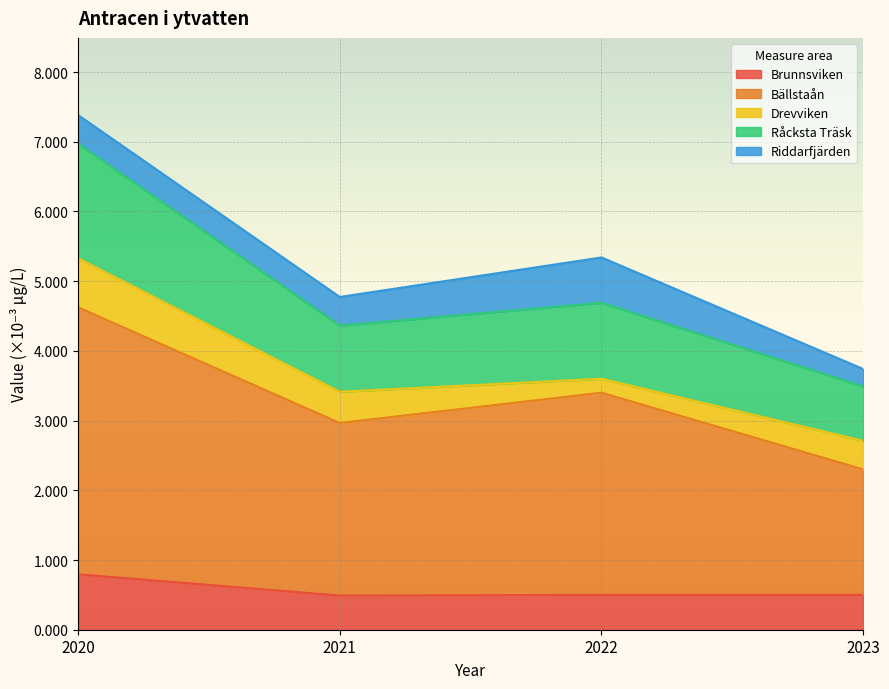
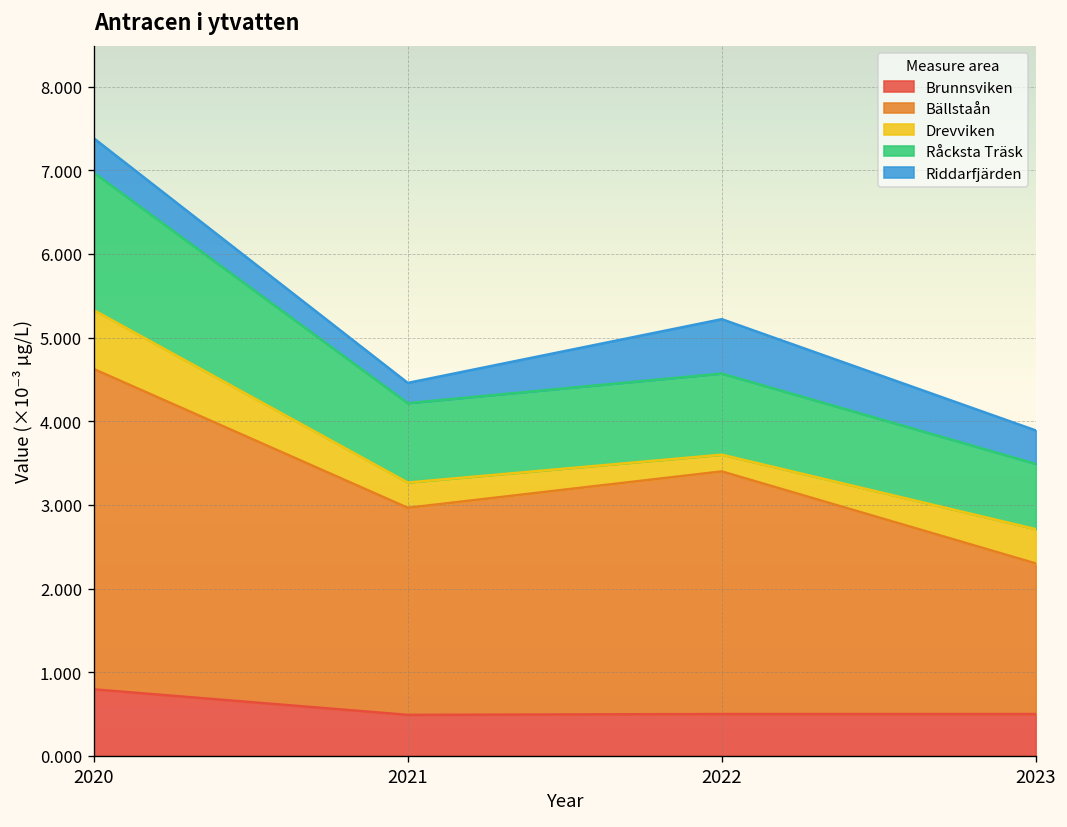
Drevviken, 2021: 0.4 -> 0.3
Riddarfjärden, 2021: 0.4 -> 0.2
Råcksta Träsk, 2022: 1.1 -> 1.0
Riddarfjärden, 2023: 0.2 -> 0.4
